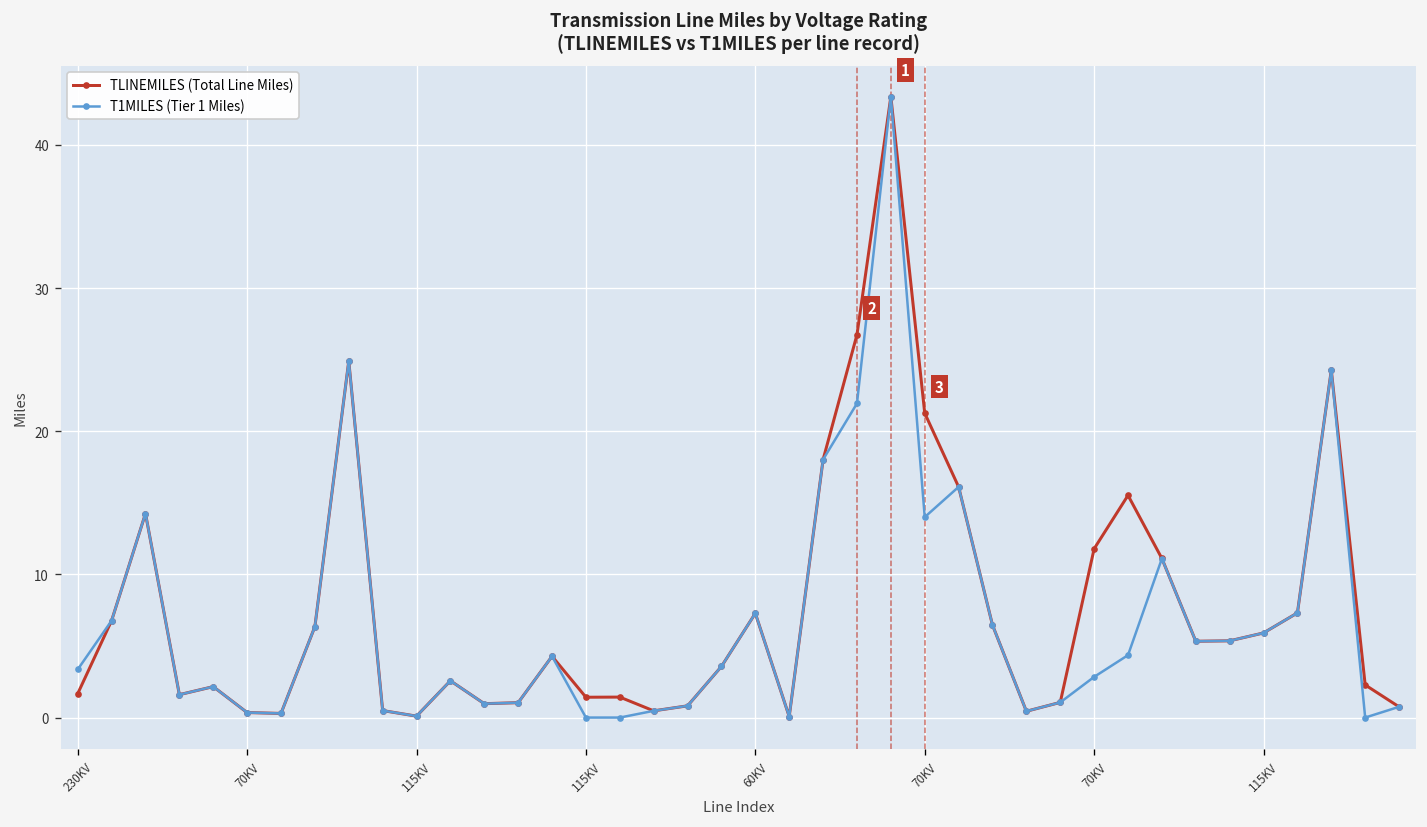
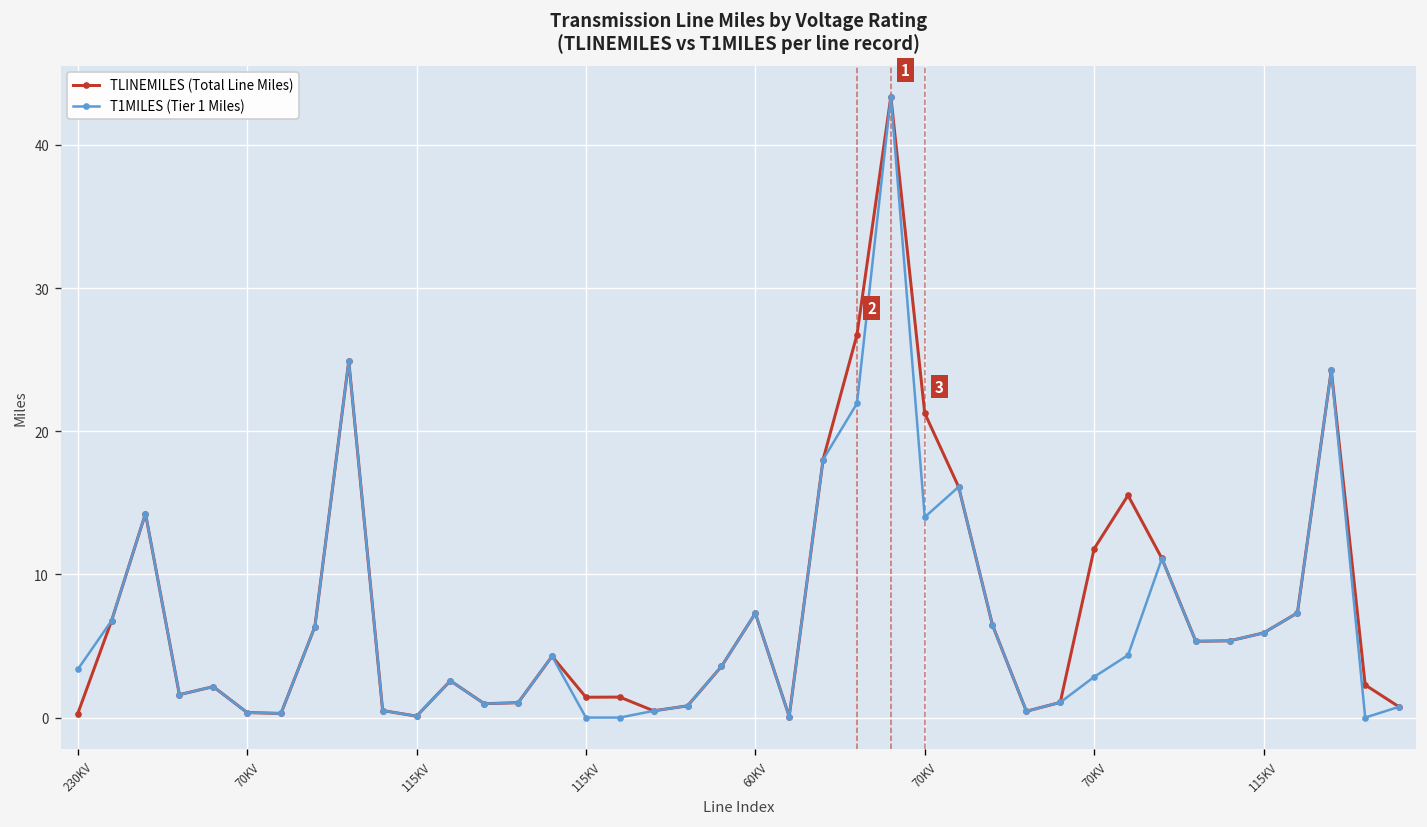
TLINEMILES (Total Line Miles), 230KV: 1.7 -> 0.3
